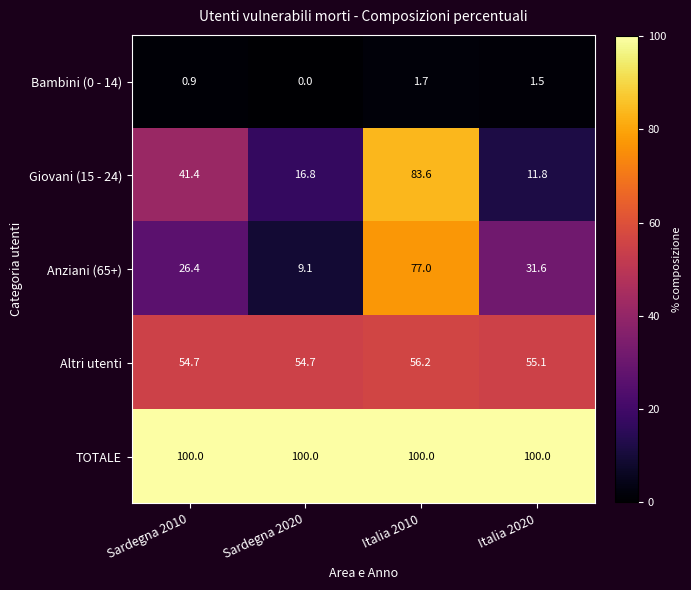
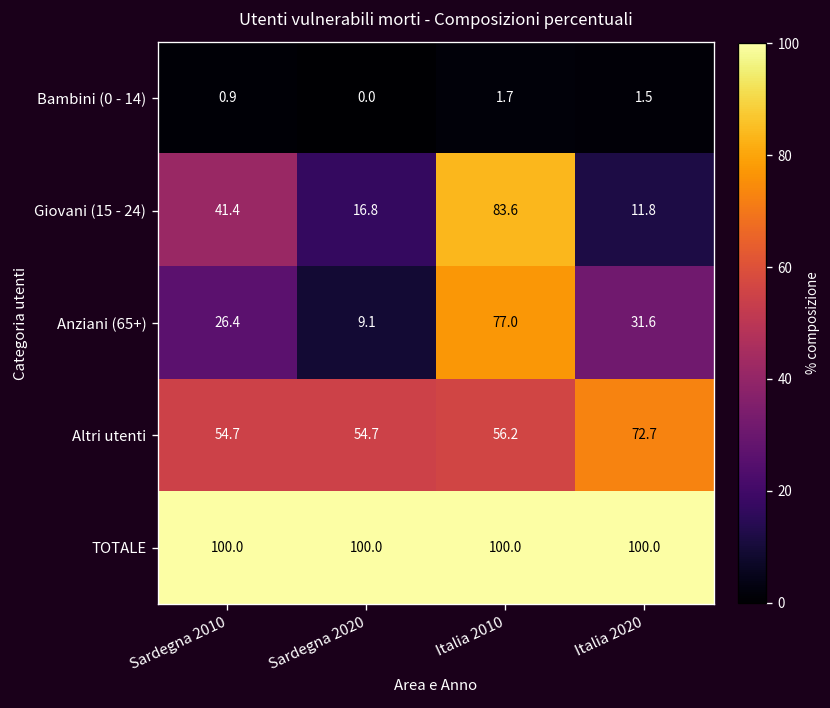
Altri utenti, Italia 2020: 55.1 -> 72.7
